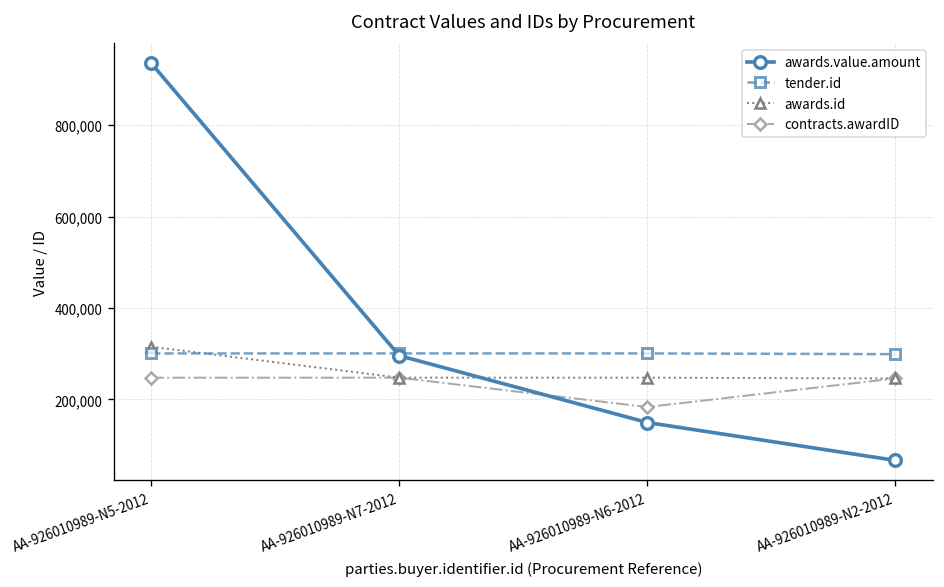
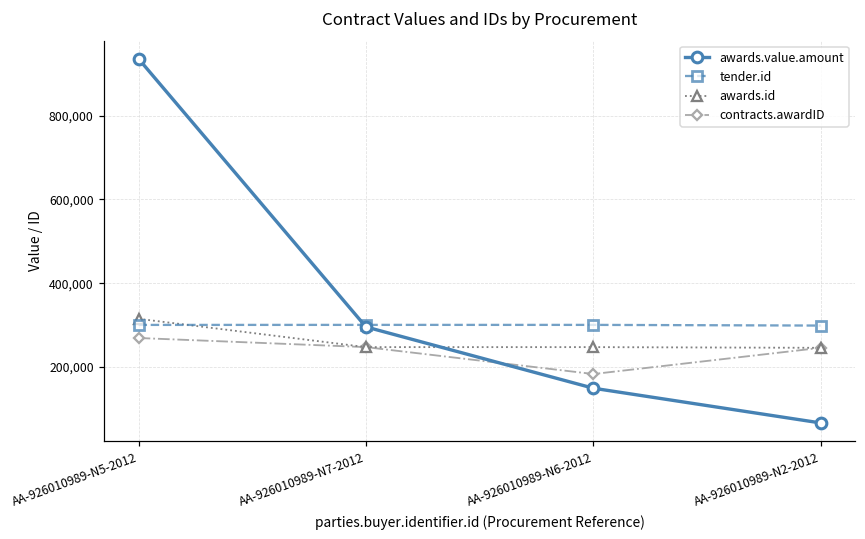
contracts.awardID, AA-926010989-N5-2012: 250,000 -> 270,000
